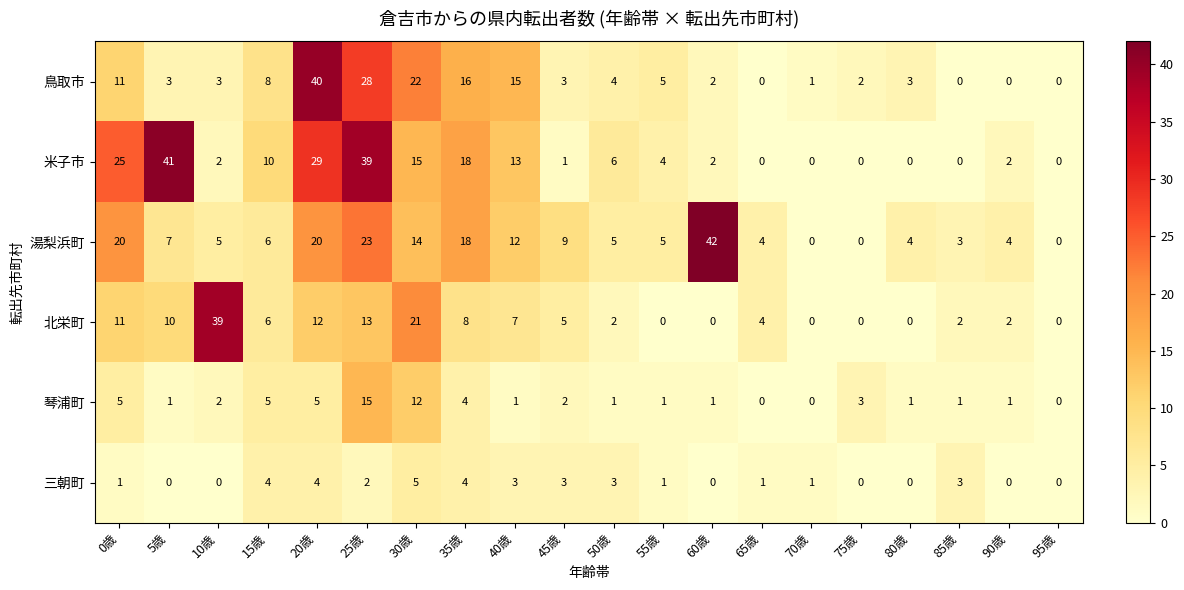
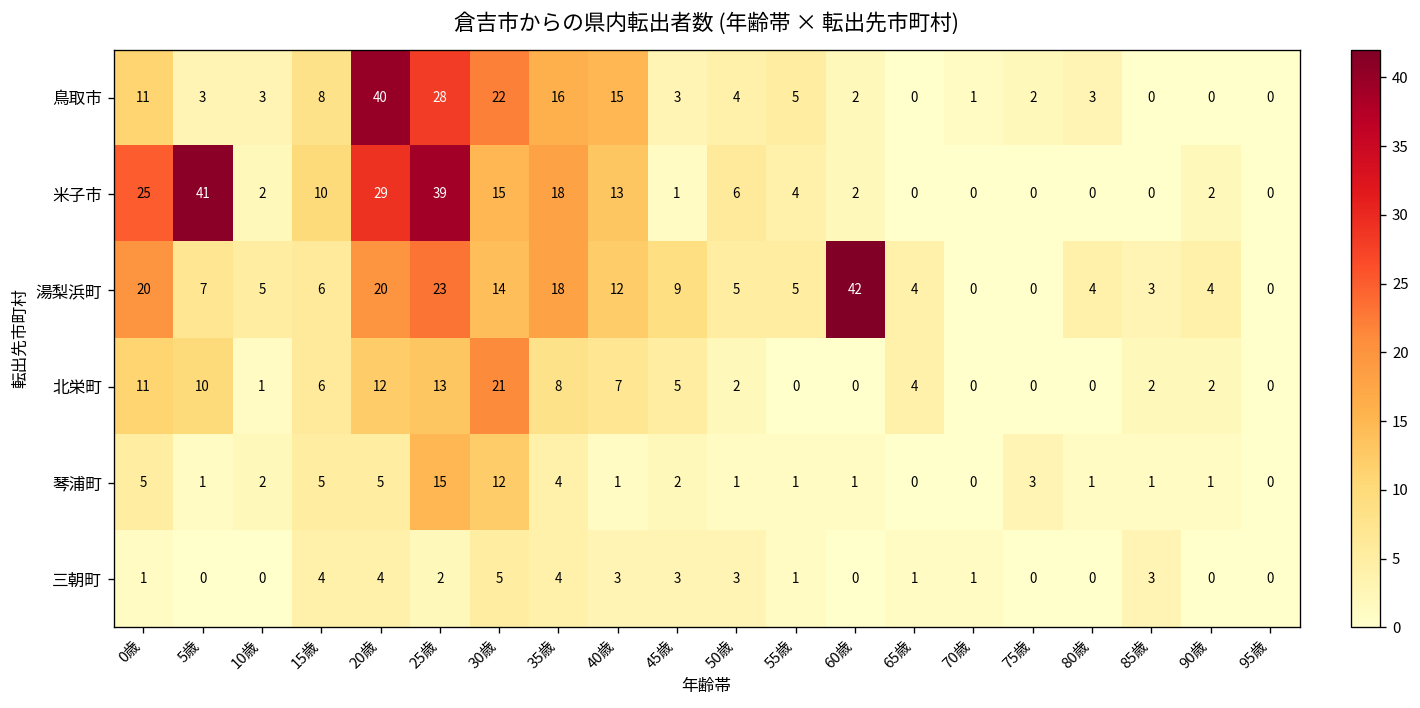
北栄町, 10歳: 39 -> 1
